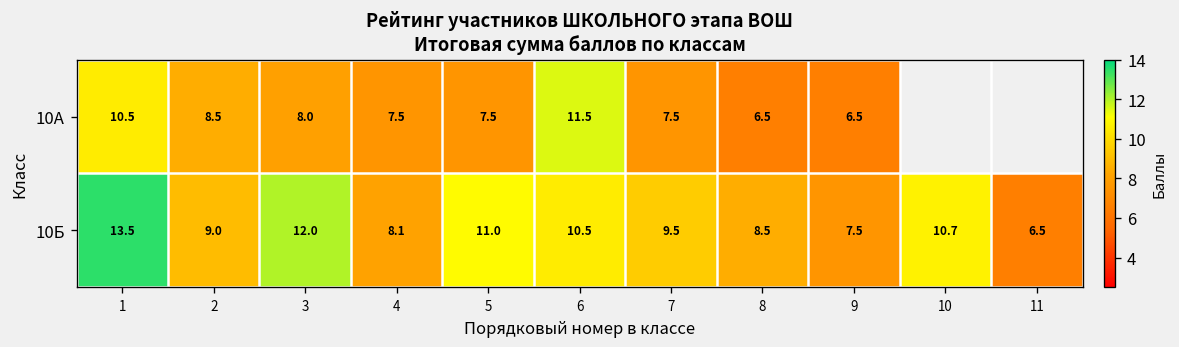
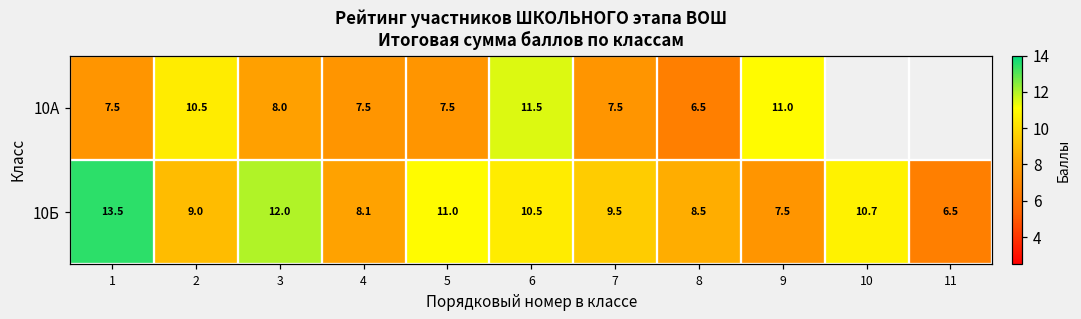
10А, 1: 10.5 -> 7.5
10А, 2: 8.5 -> 10.5
10А, 9: 6.5 -> 11.0
